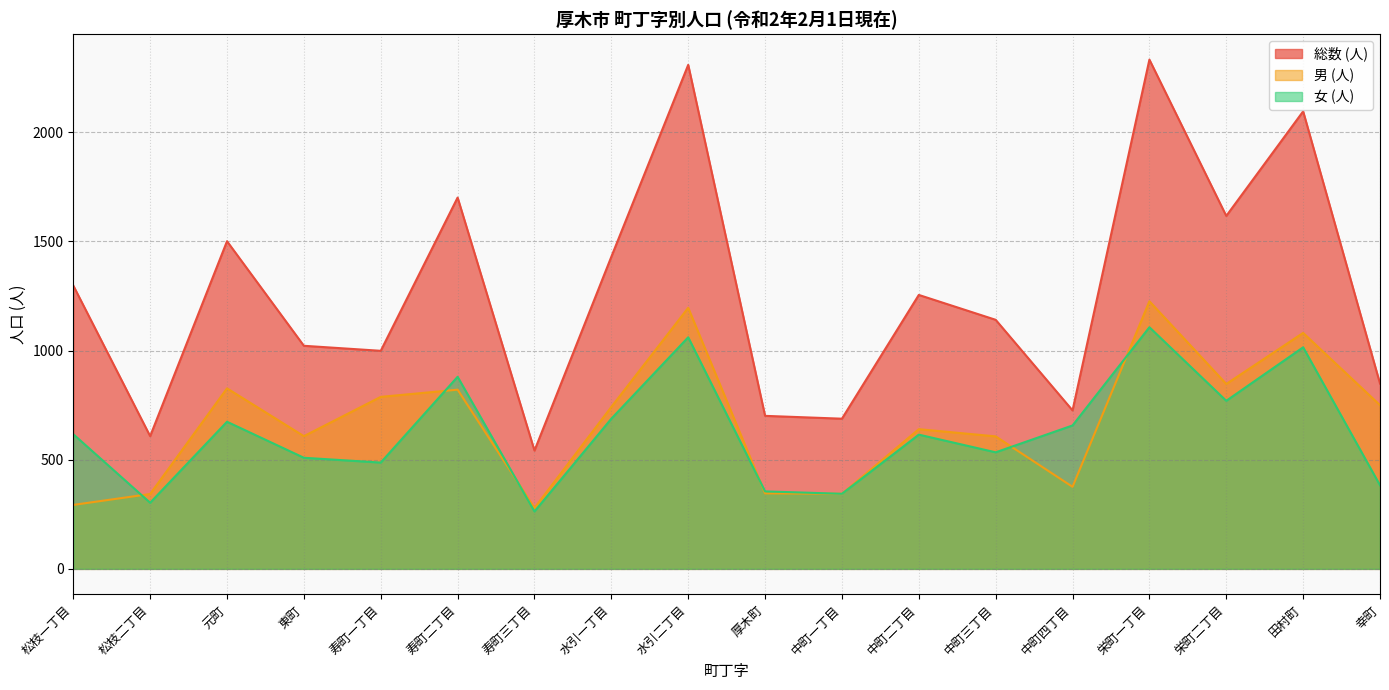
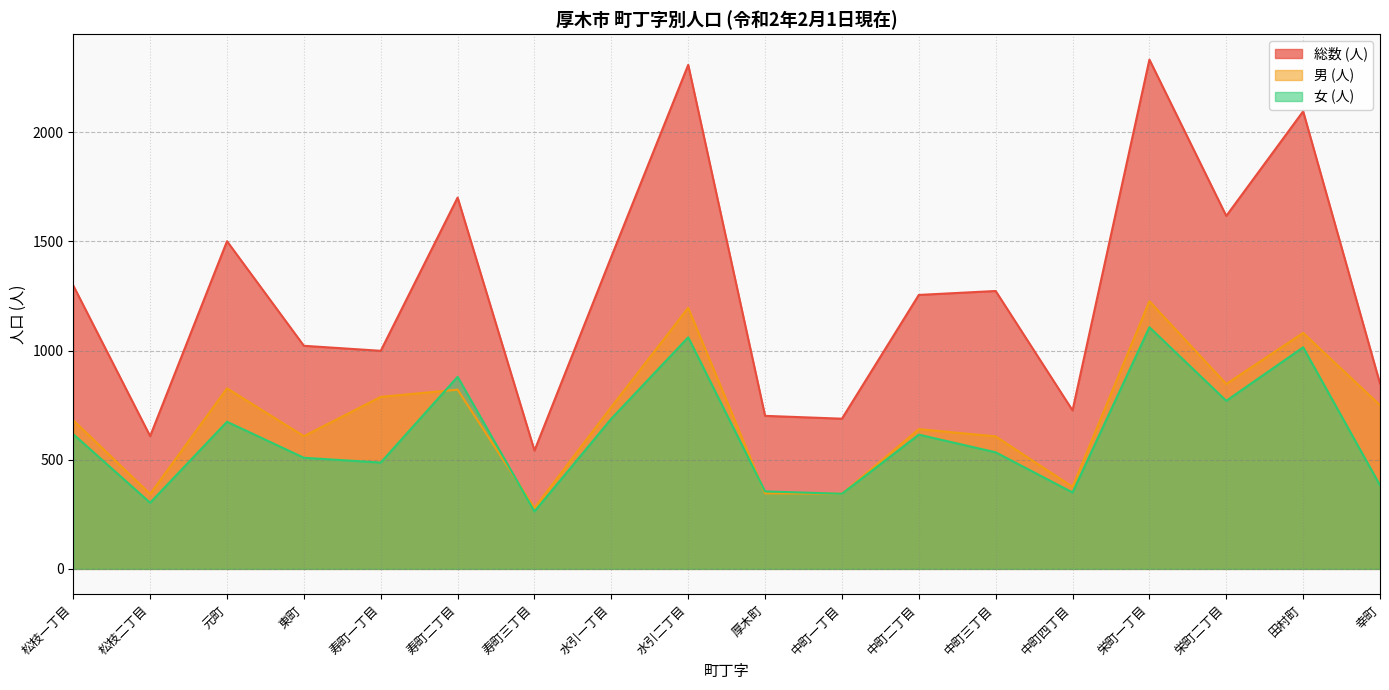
男 (人), 松枝一丁目: 290 -> 680
総数 (人), 中町三丁目: 1140 -> 1270
女 (人), 中町四丁目: 660 -> 350
